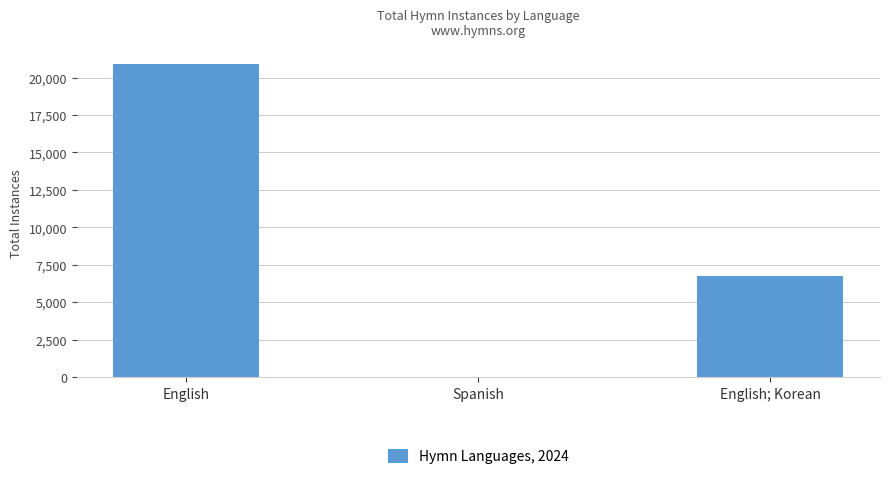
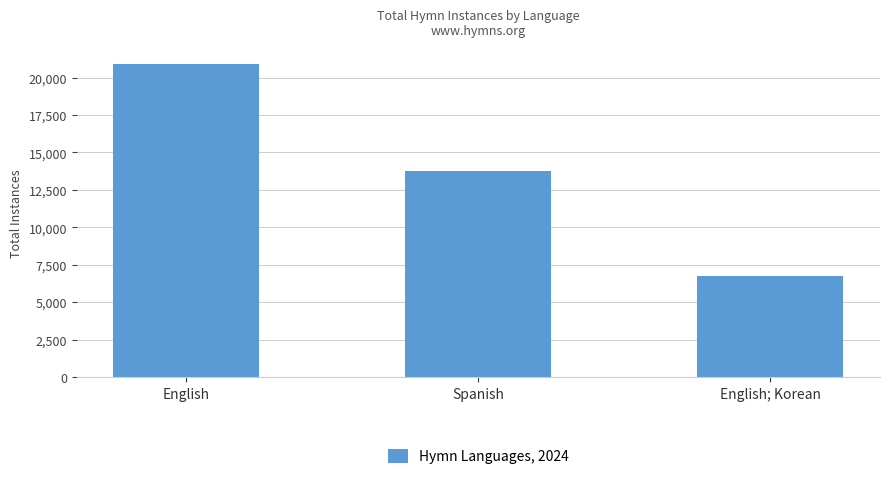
Spanish: 0 -> 13,800
